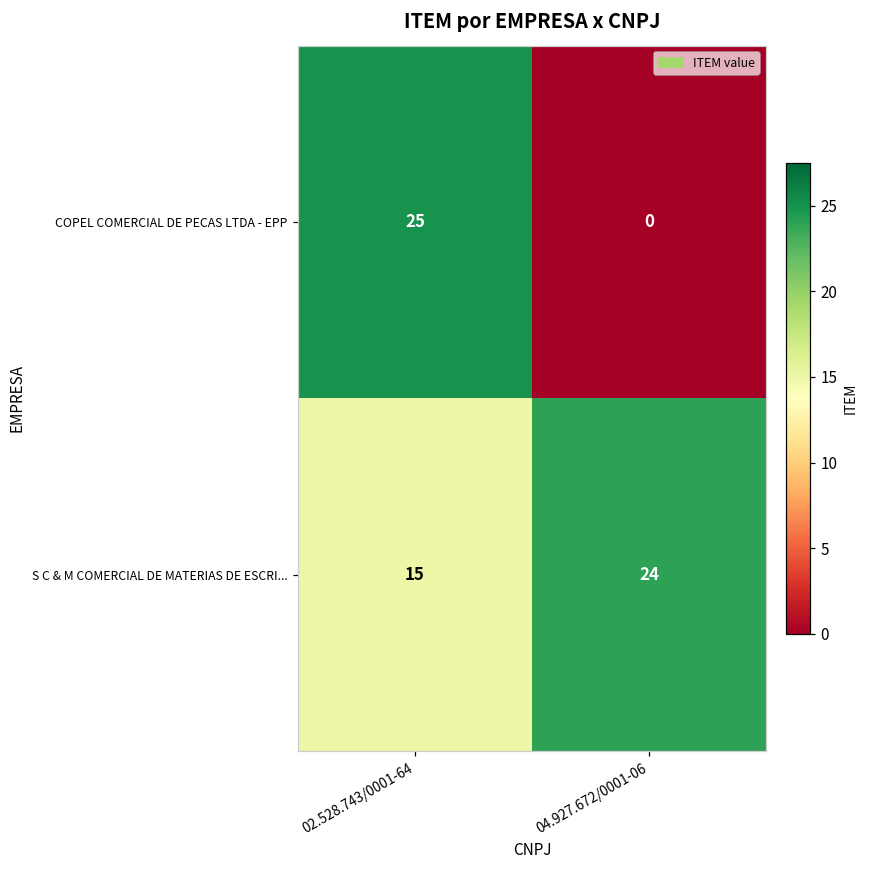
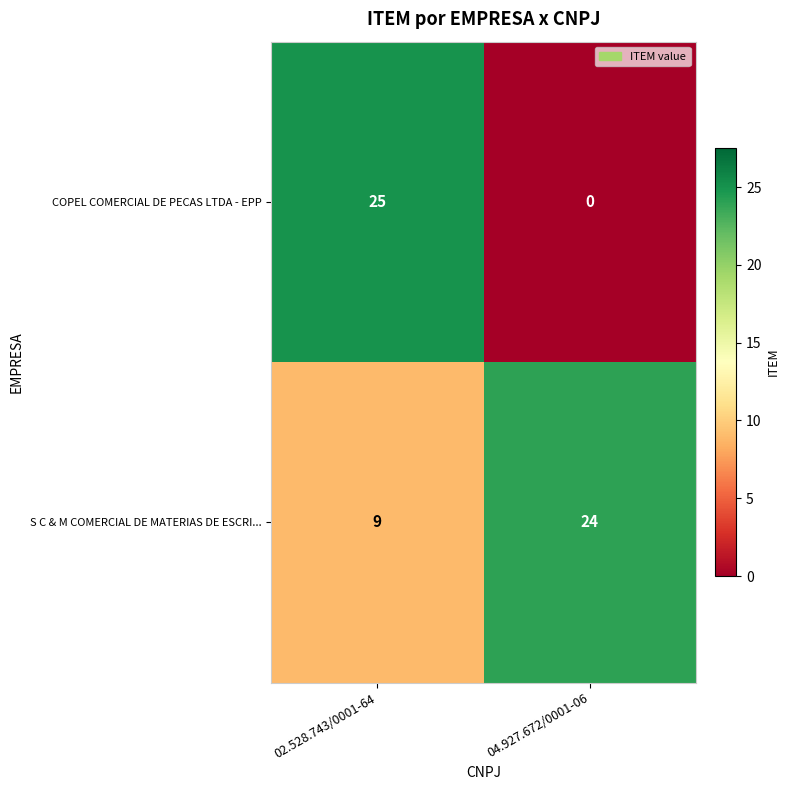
S C & M COMERCIAL DE MATERIAS DE ESCRI..., 02.528.743/0001-64: 15 -> 9
